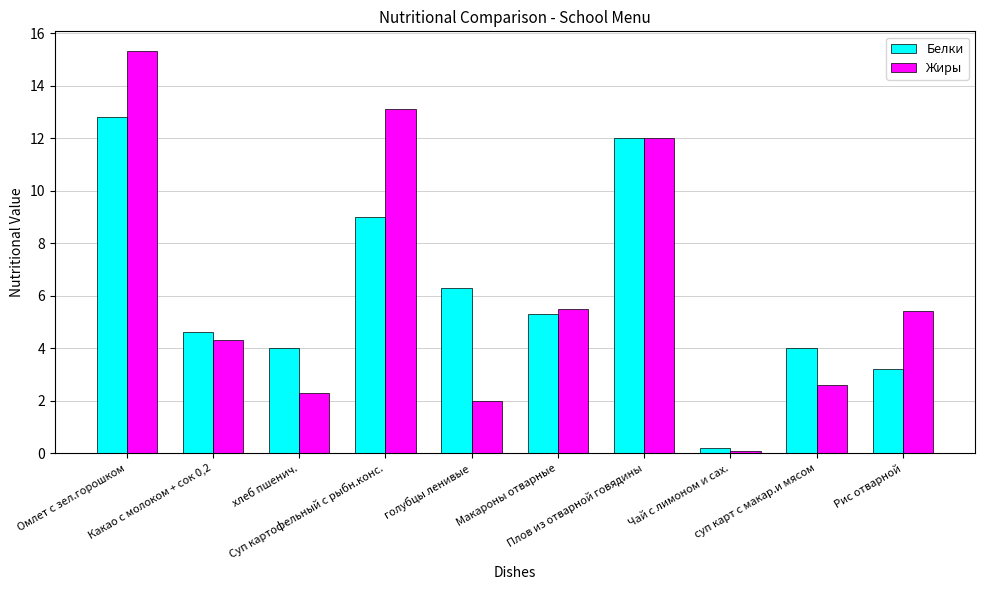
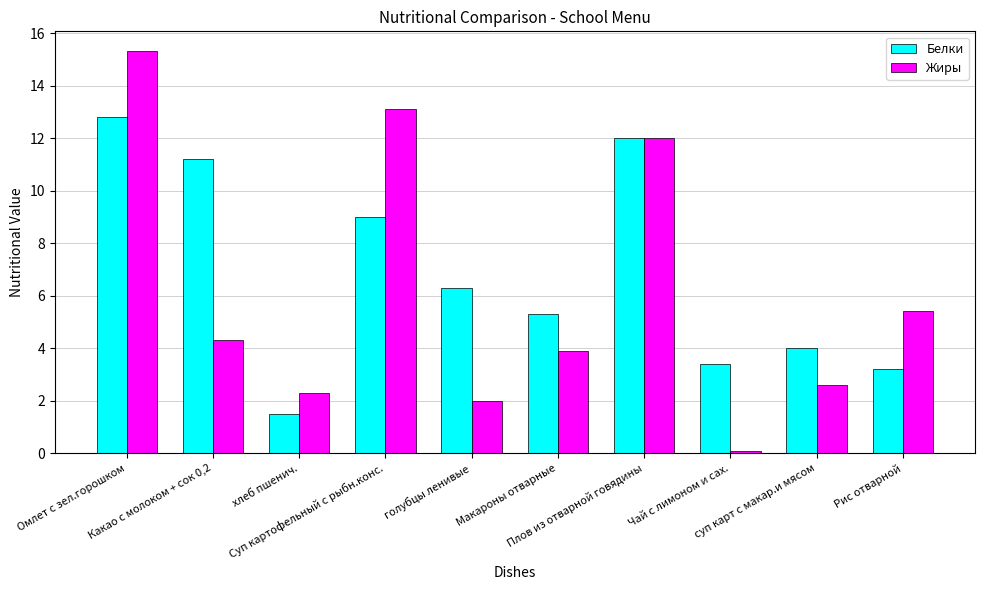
Белки, Какао с молоком + сок 0,2: 4.6 -> 11.2
Белки, хлеб пшенич.: 4.0 -> 1.5
Жиры, Макароны отварные: 5.5 -> 3.9
Белки, Чай с лимоном и сах.: 0.2 -> 3.4
